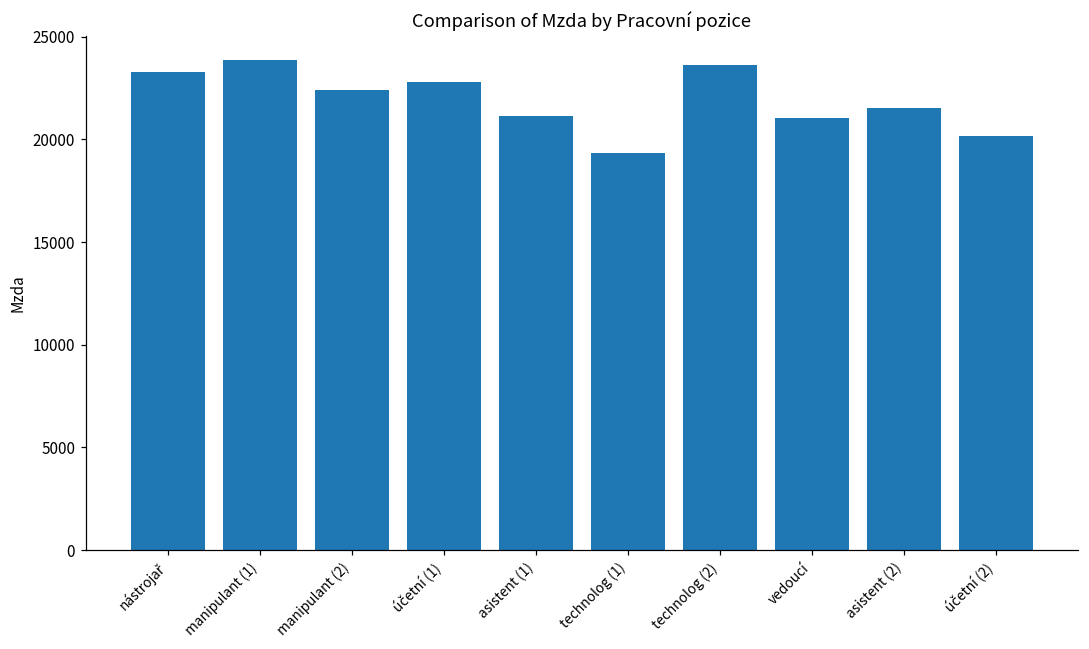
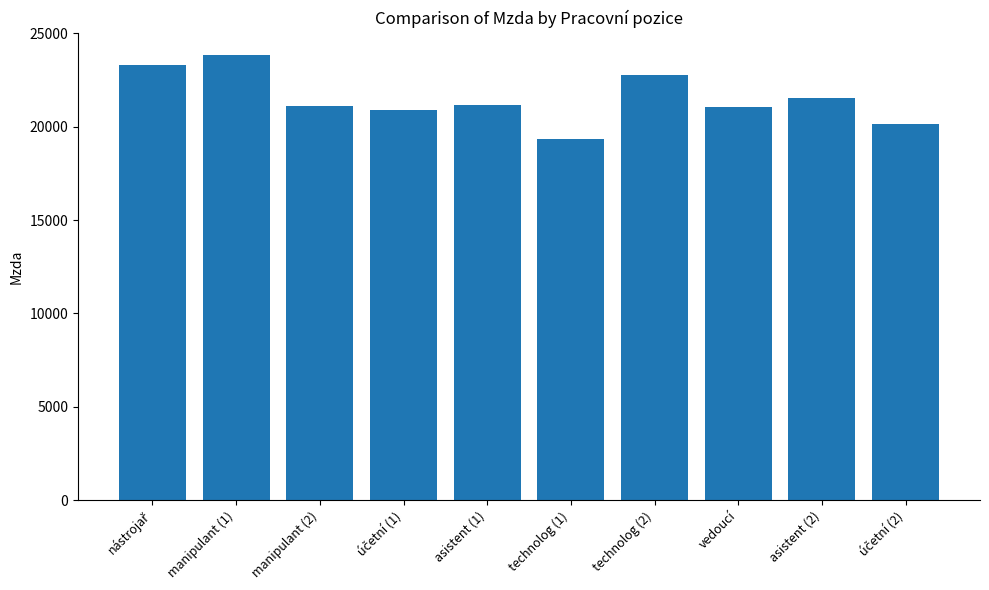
manipulant (2): 22400 -> 21100
účetní (1): 22800 -> 20900
technolog (2): 23600 -> 22800
